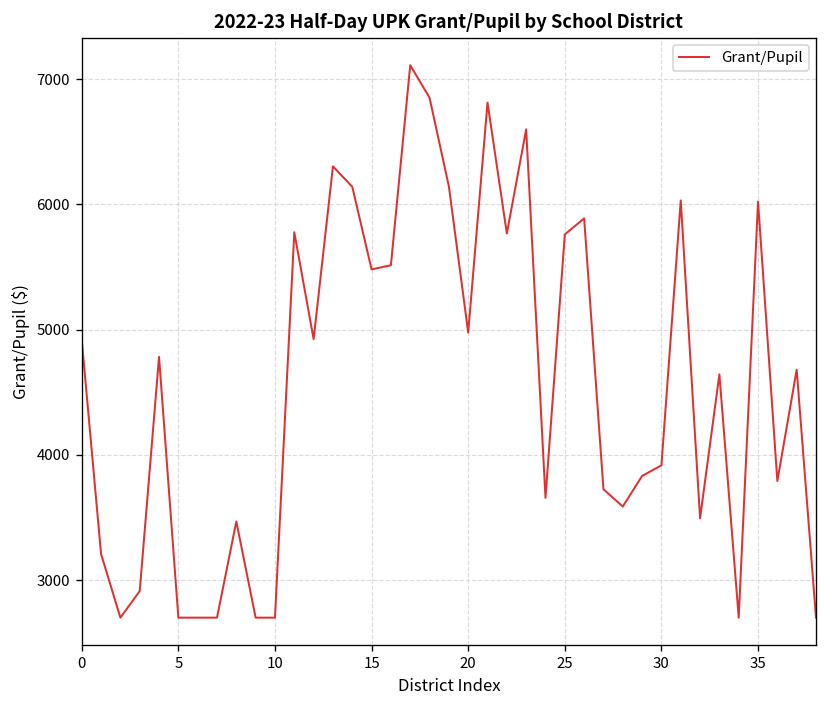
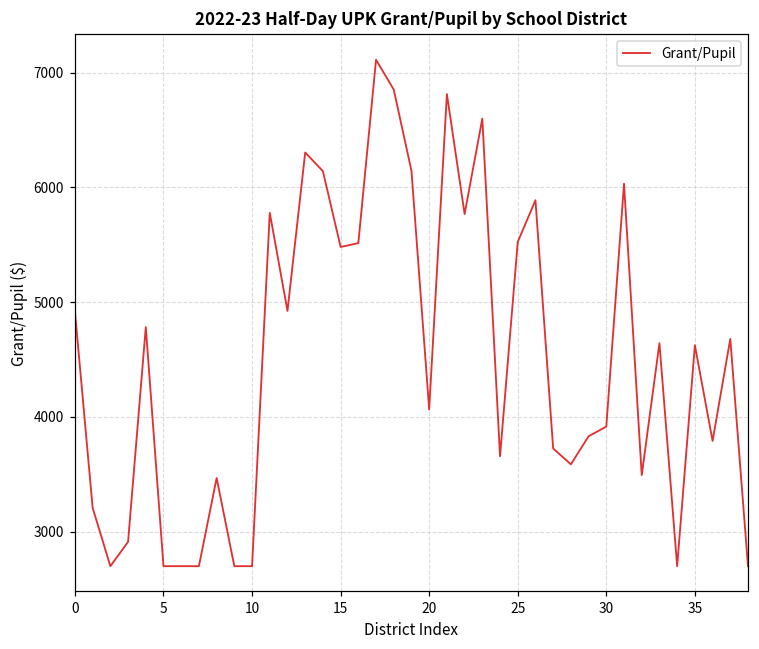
20: 4980 -> 4060
25: 5760 -> 5520
35: 6020 -> 4620
